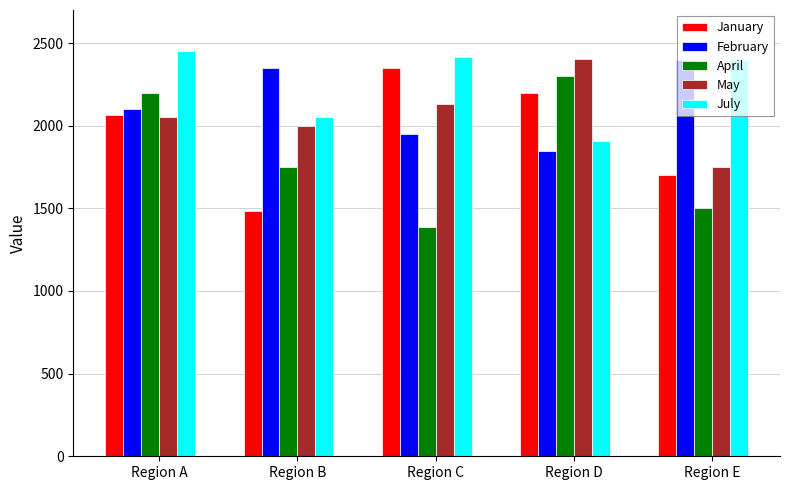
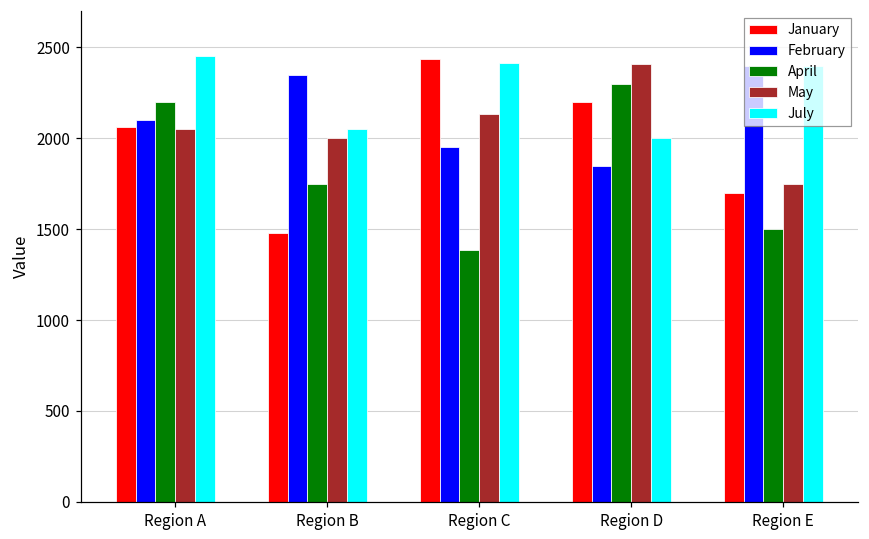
January, Region C: 2350 -> 2430
July, Region D: 1910 -> 2000
